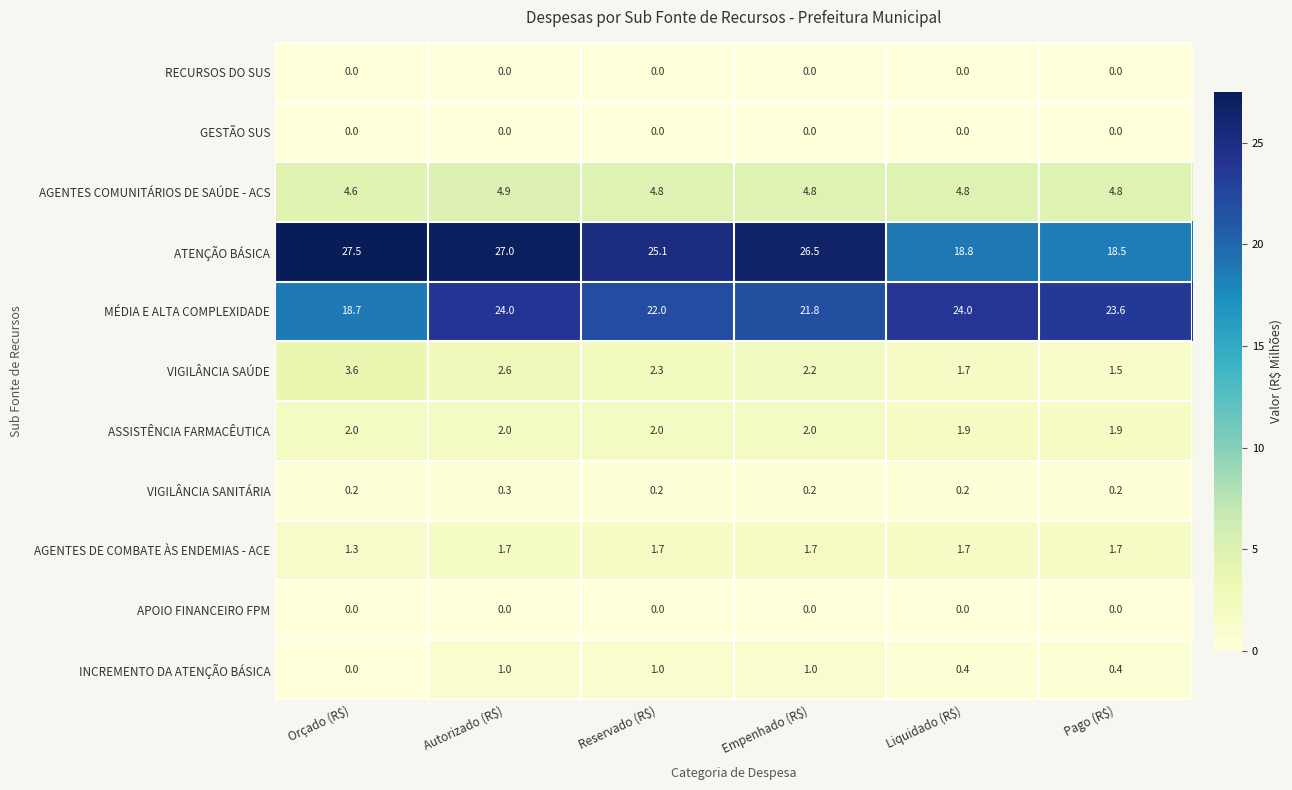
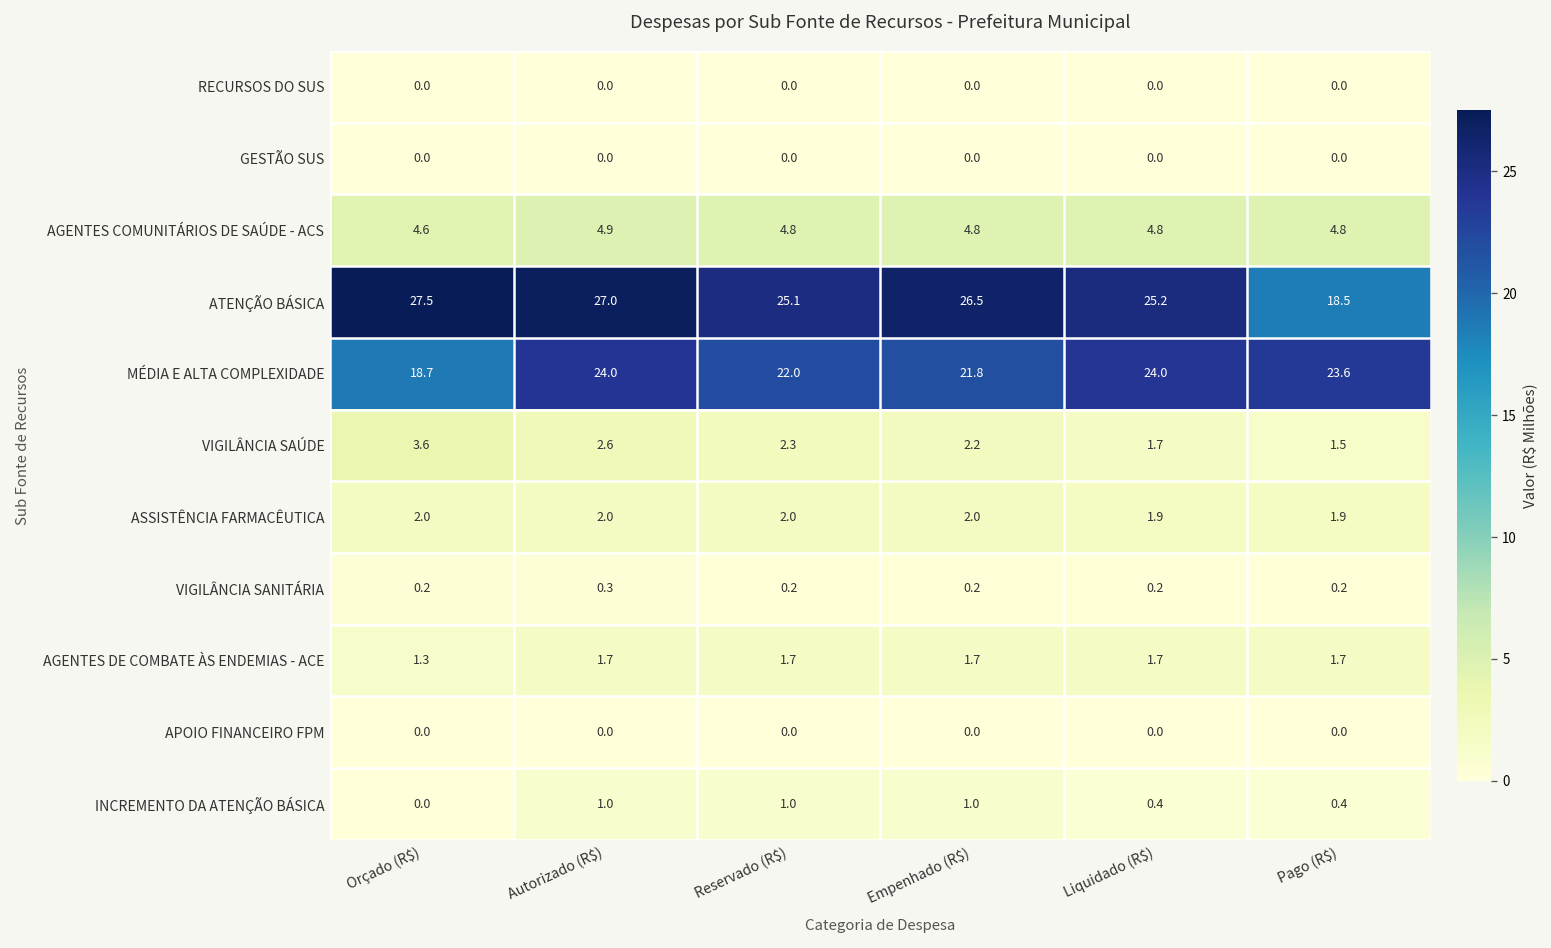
ATENÇÃO BÁSICA, Liquidado (R$): 18.8 -> 25.2
